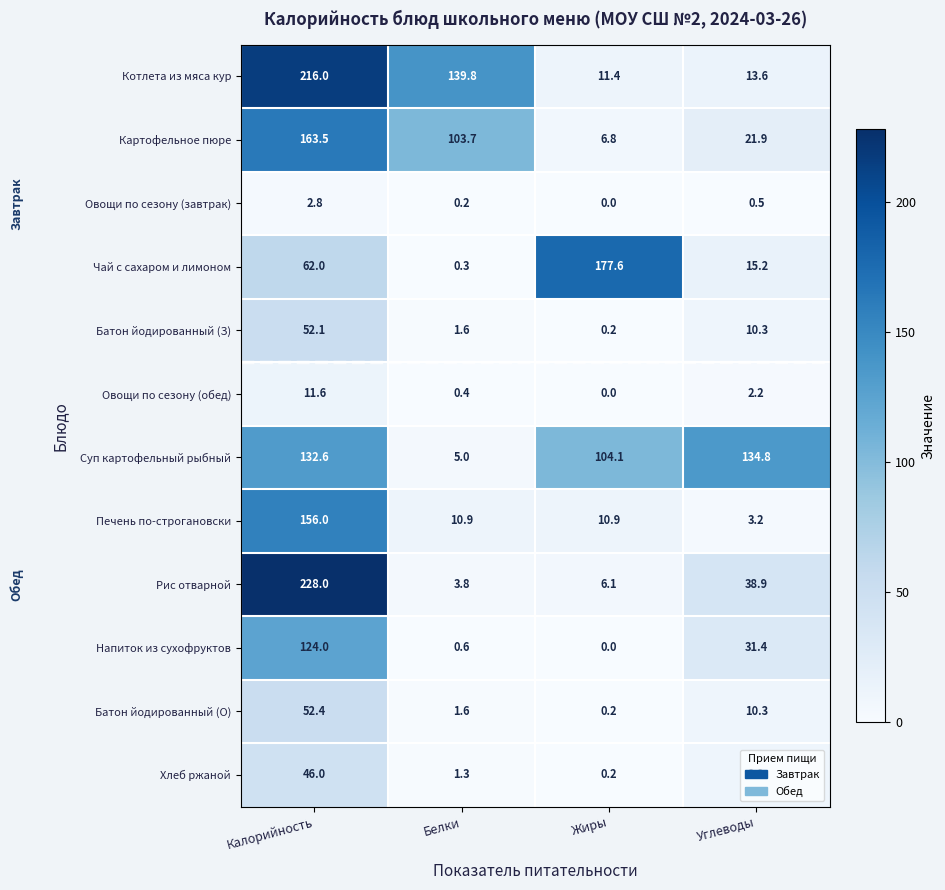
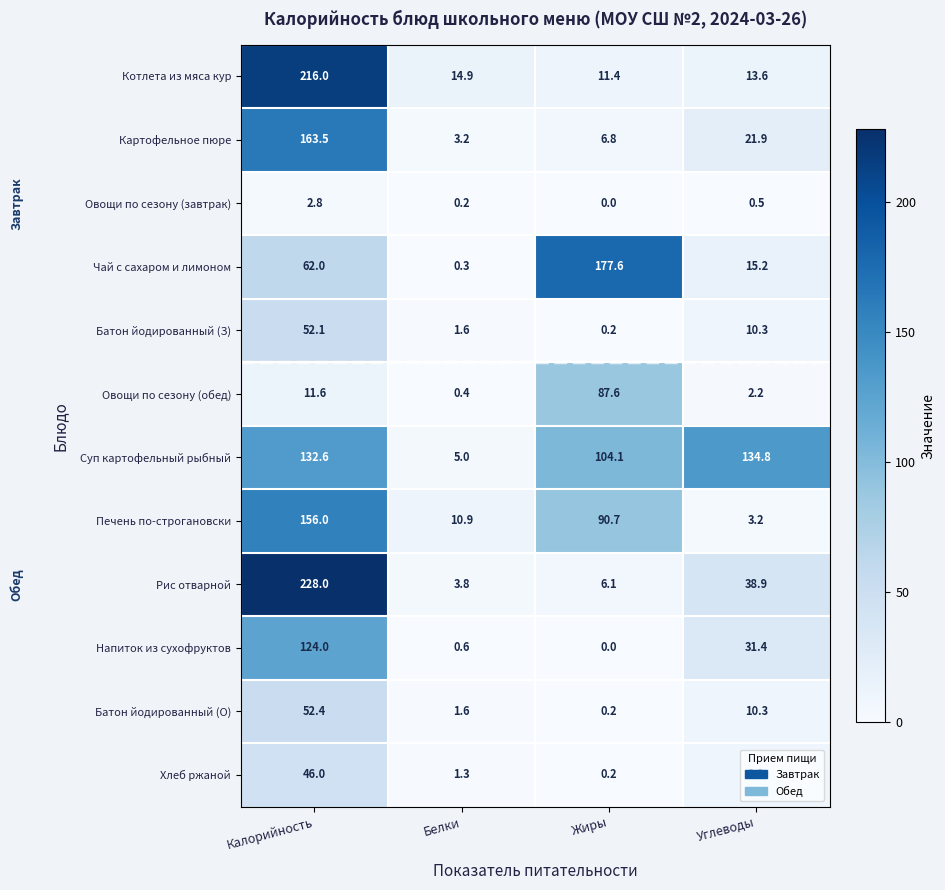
Котлета из мяса кур, Белки: 139.8 -> 14.9
Картофельное пюре, Белки: 103.7 -> 3.2
Овощи по сезону (обед), Жиры: 0.0 -> 87.6
Печень по-строгановски, Жиры: 10.9 -> 90.7
